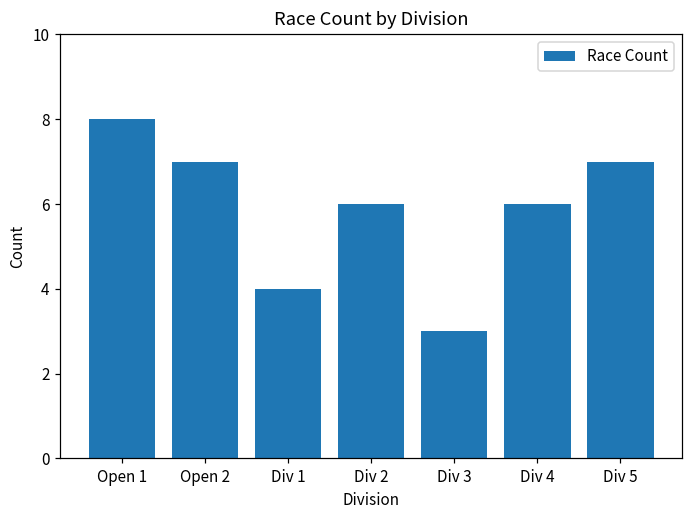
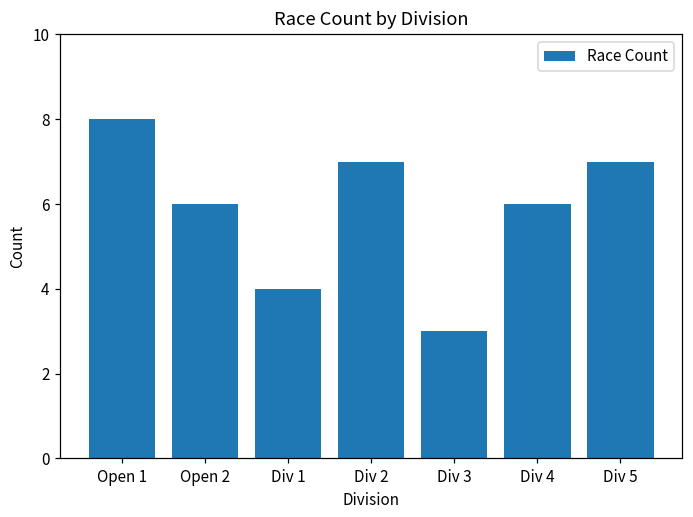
Open 2: 7 -> 6
Div 2: 6 -> 7
